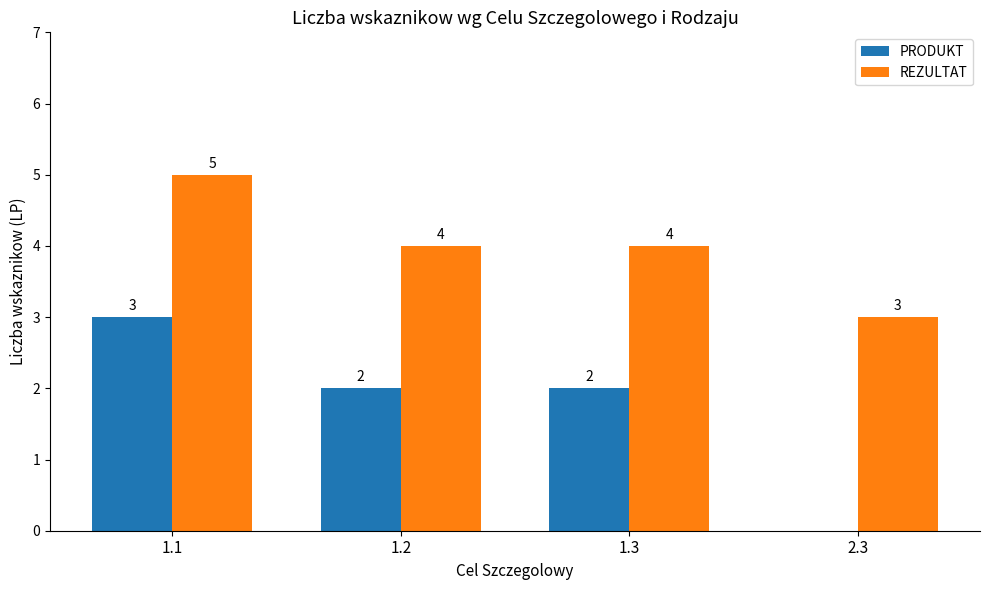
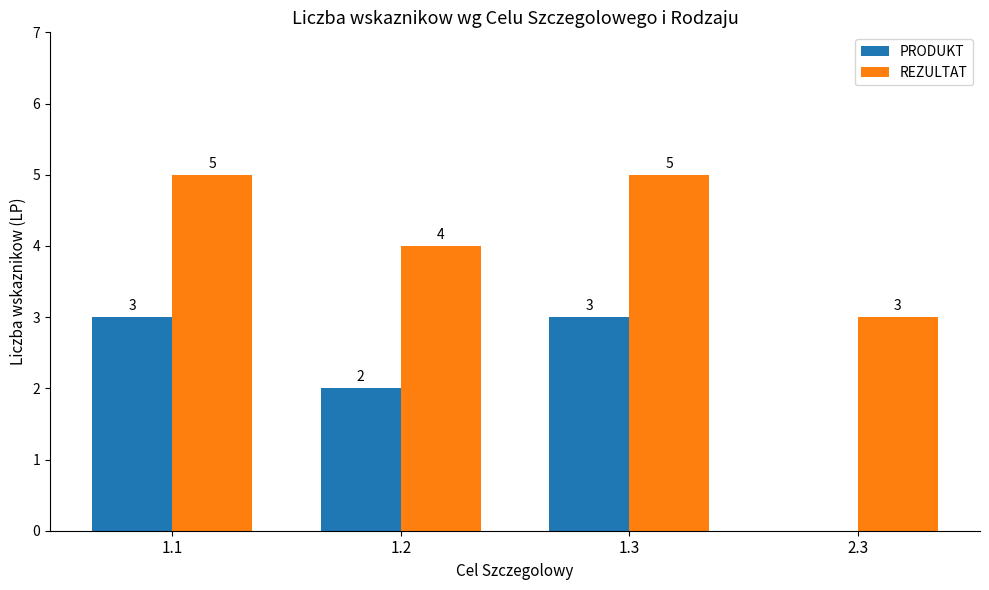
PRODUKT, 1.3: 2 -> 3
REZULTAT, 1.3: 4 -> 5
